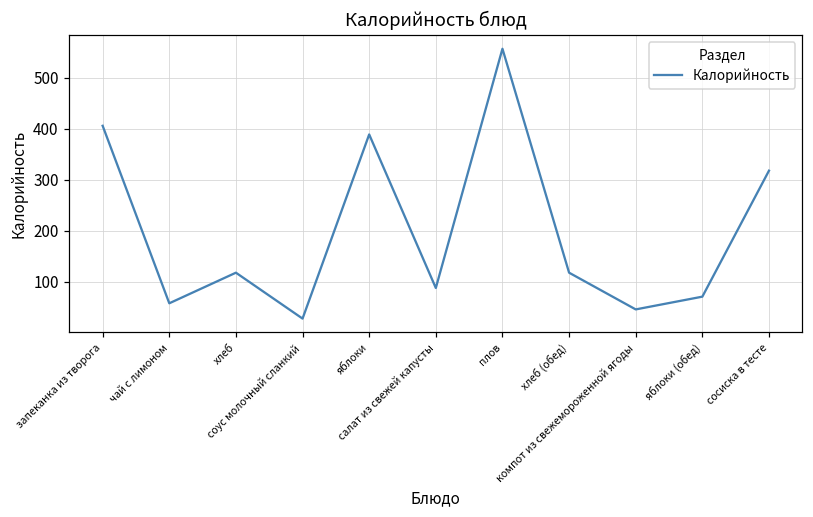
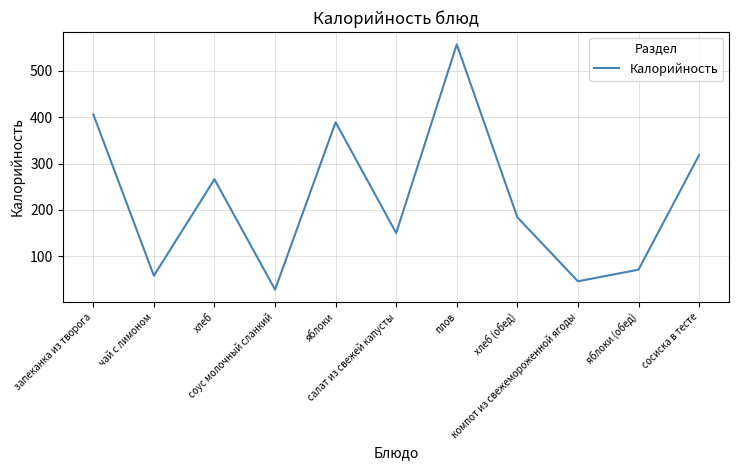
хлеб: 120 -> 270
салат из свежей капусты: 90 -> 150
хлеб (обед): 120 -> 180
